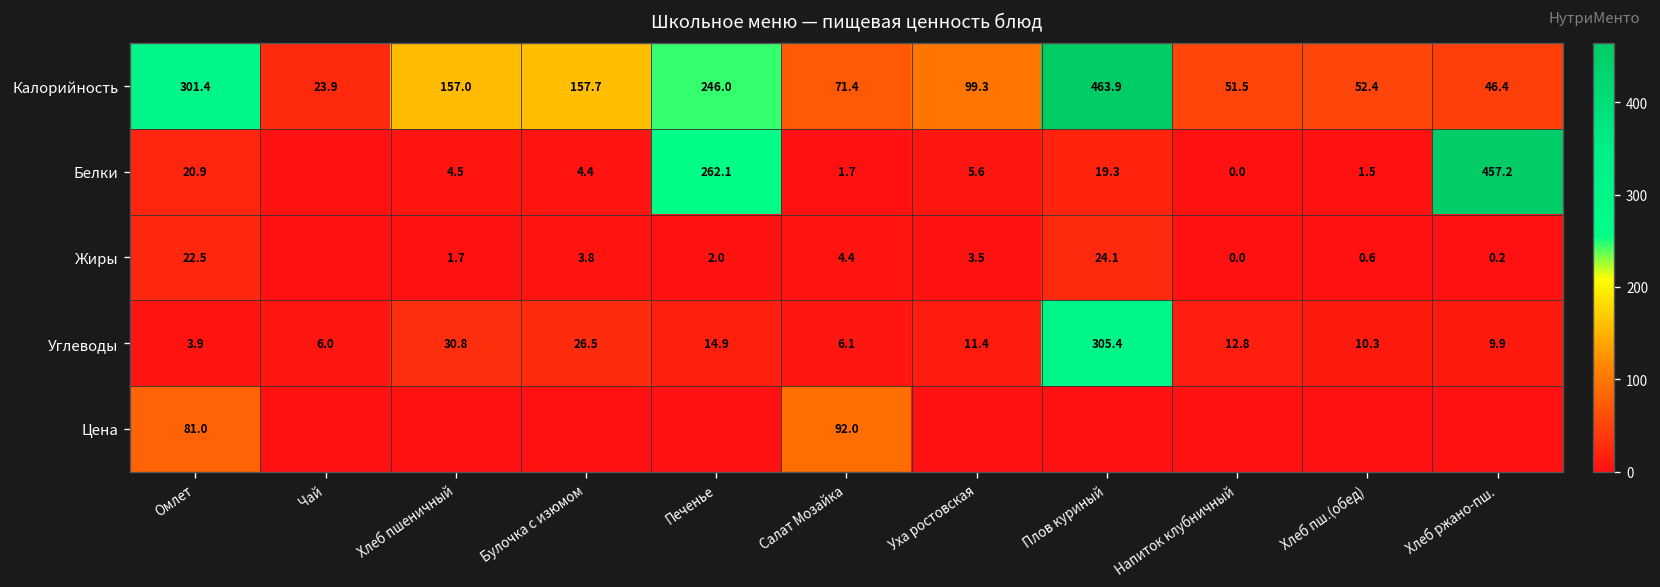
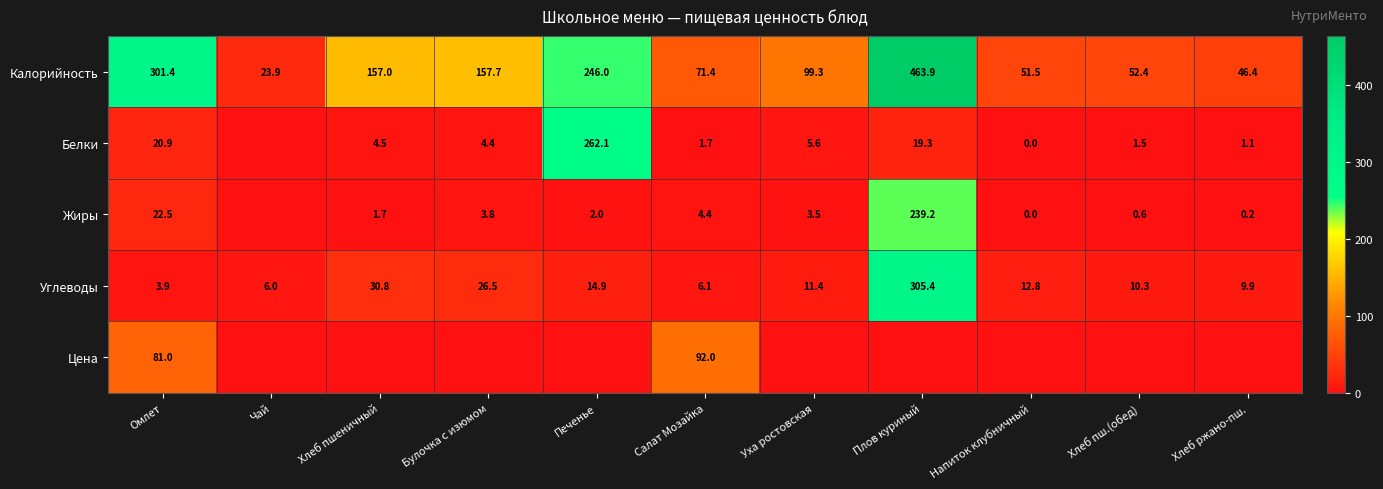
Белки, Хлеб ржано-пш.: 457.2 -> 1.1
Жиры, Плов куриный: 24.1 -> 239.2
